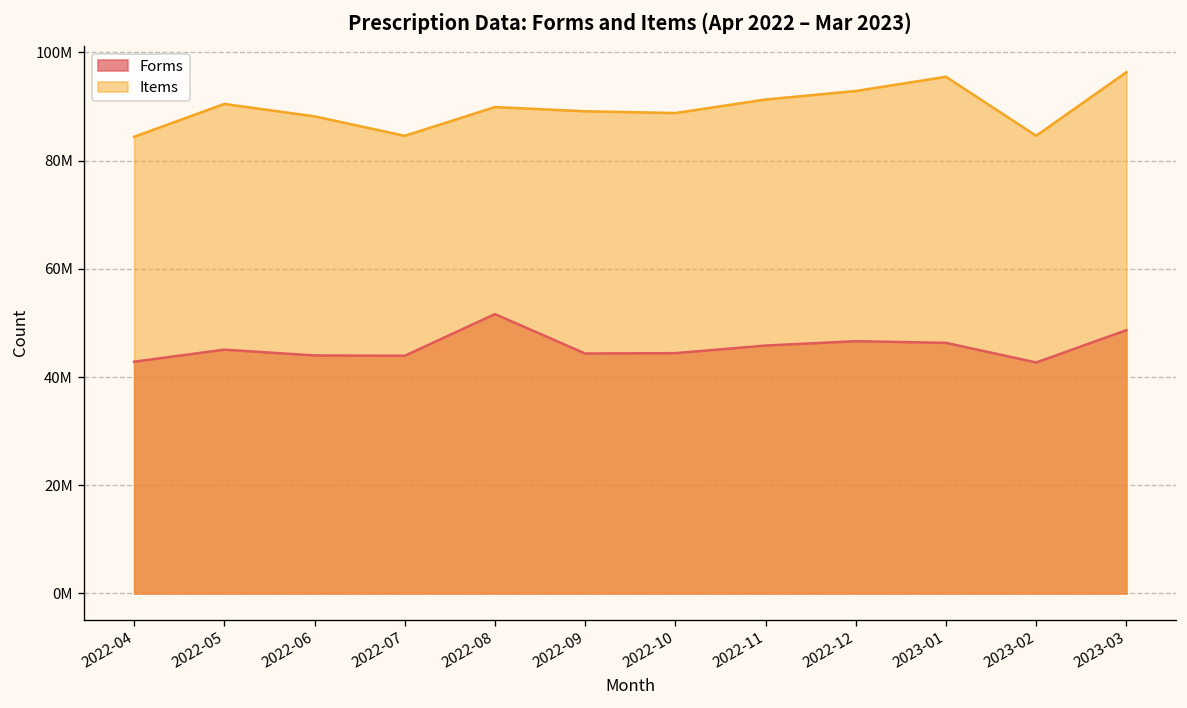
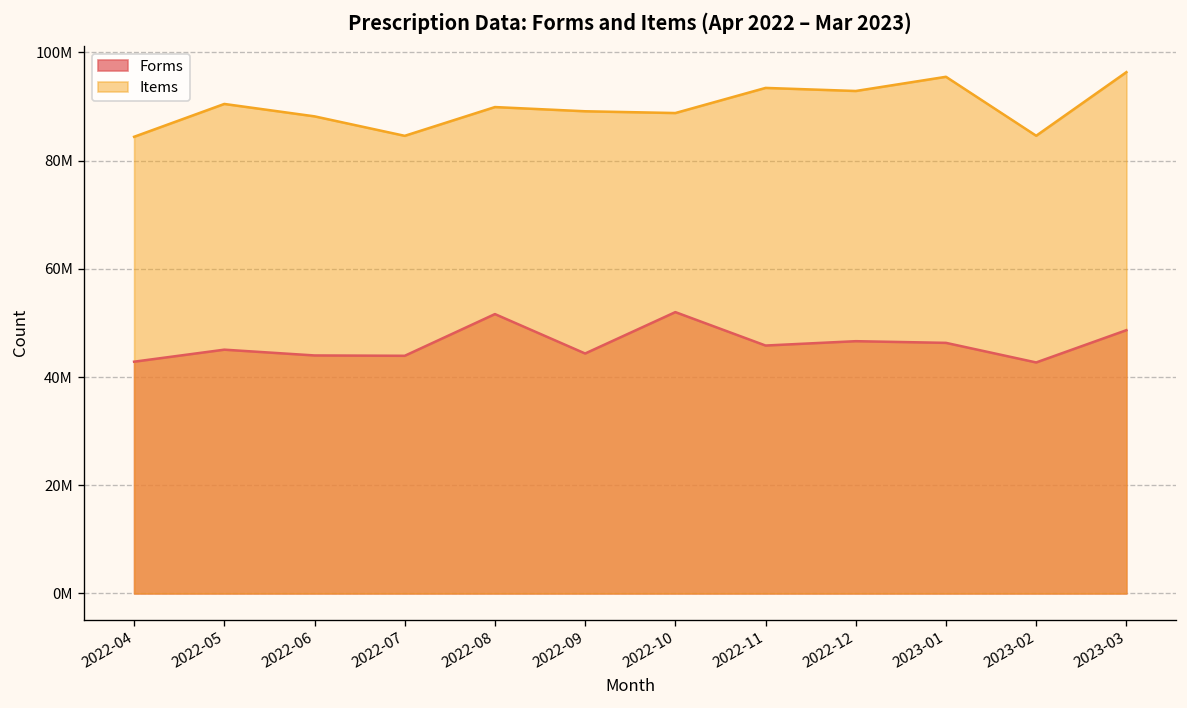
Forms, 2022-10: 44000000 -> 52000000
Items, 2022-11: 91000000 -> 93000000
